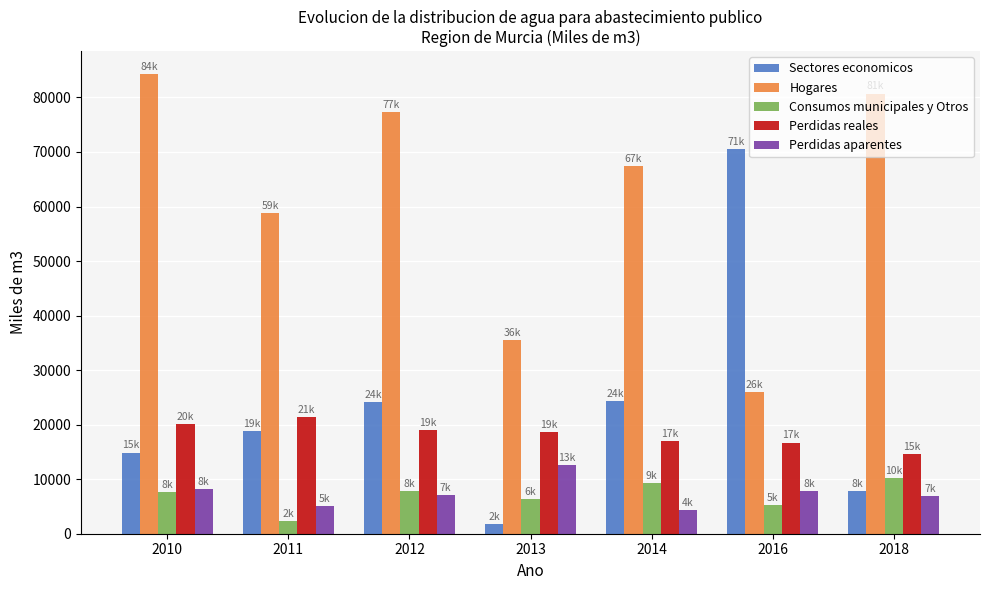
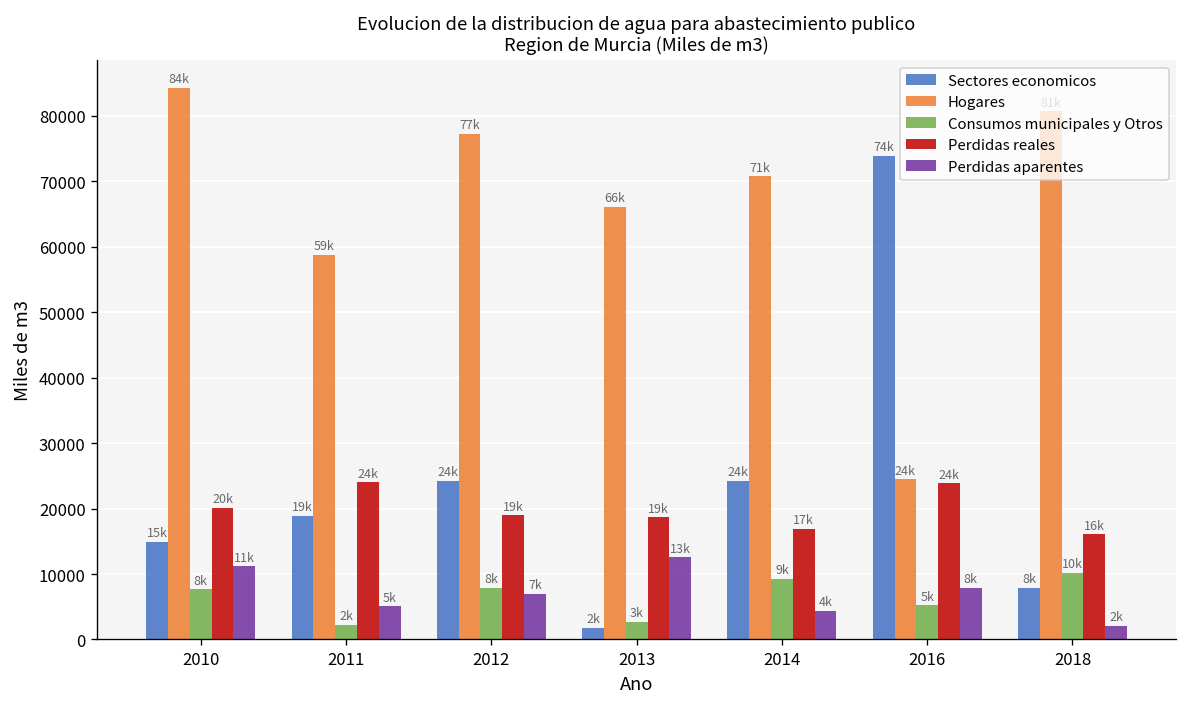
Perdidas aparentes, 2010: 8k -> 11k
Perdidas reales, 2011: 21k -> 24k
Hogares, 2013: 36k -> 66k
Consumos municipales y Otros, 2013: 6k -> 3k
Hogares, 2014: 67k -> 71k
Sectores economicos, 2016: 71k -> 74k
Hogares, 2016: 26k -> 24k
Perdidas reales, 2016: 17k -> 24k
Perdidas reales, 2018: 15k -> 16k
Perdidas aparentes, 2018: 7k -> 2k
